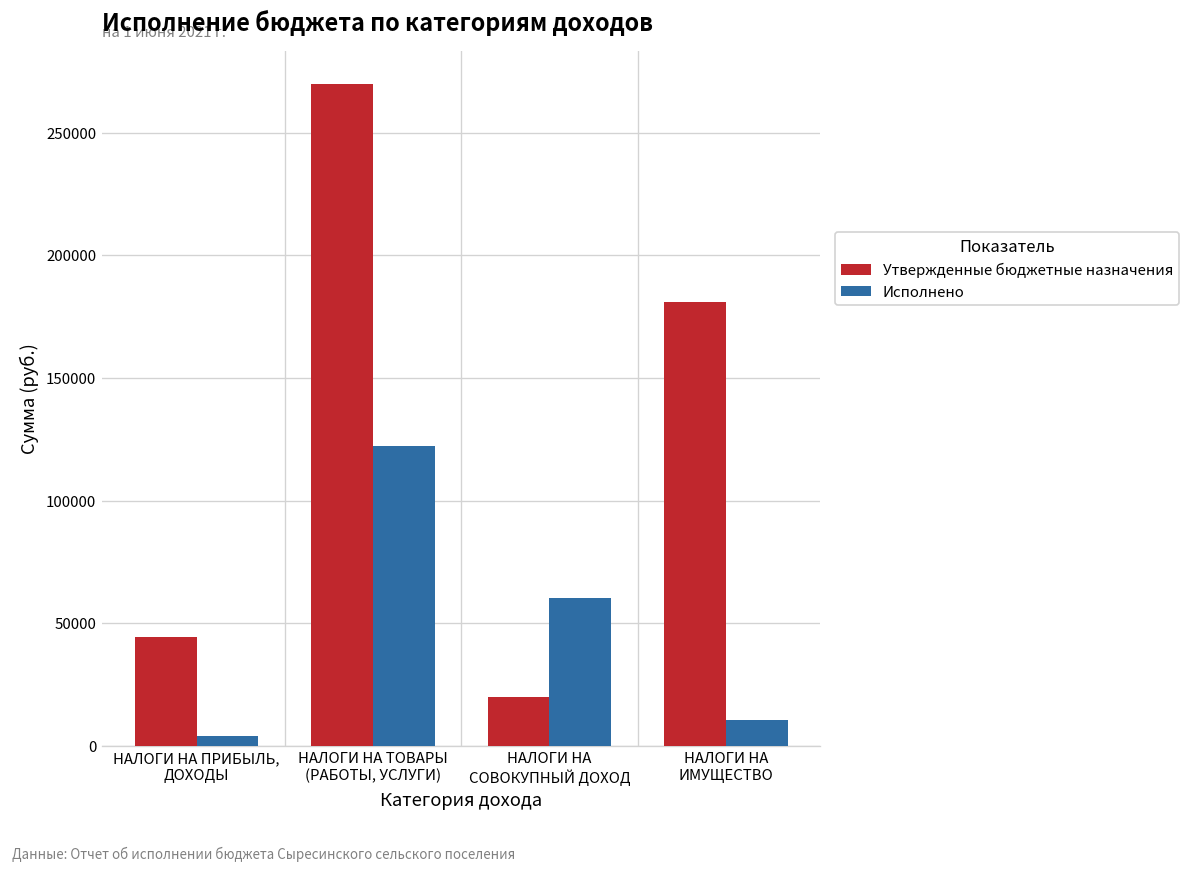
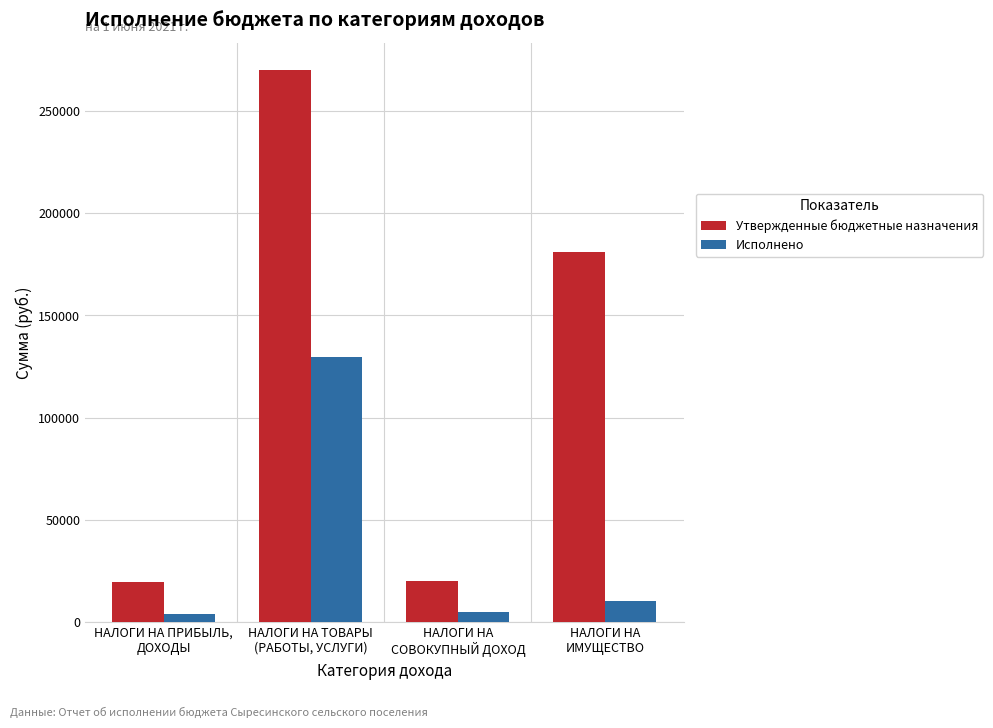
Утвержденные бюджетные назначения, НАЛОГИ НА ПРИБЫЛЬ, ДОХОДЫ: 44000 -> 20000
Исполнено, НАЛОГИ НА ТОВАРЫ (РАБОТЫ, УСЛУГИ): 122000 -> 130000
Исполнено, НАЛОГИ НА СОВОКУПНЫЙ ДОХОД: 60000 -> 5000
